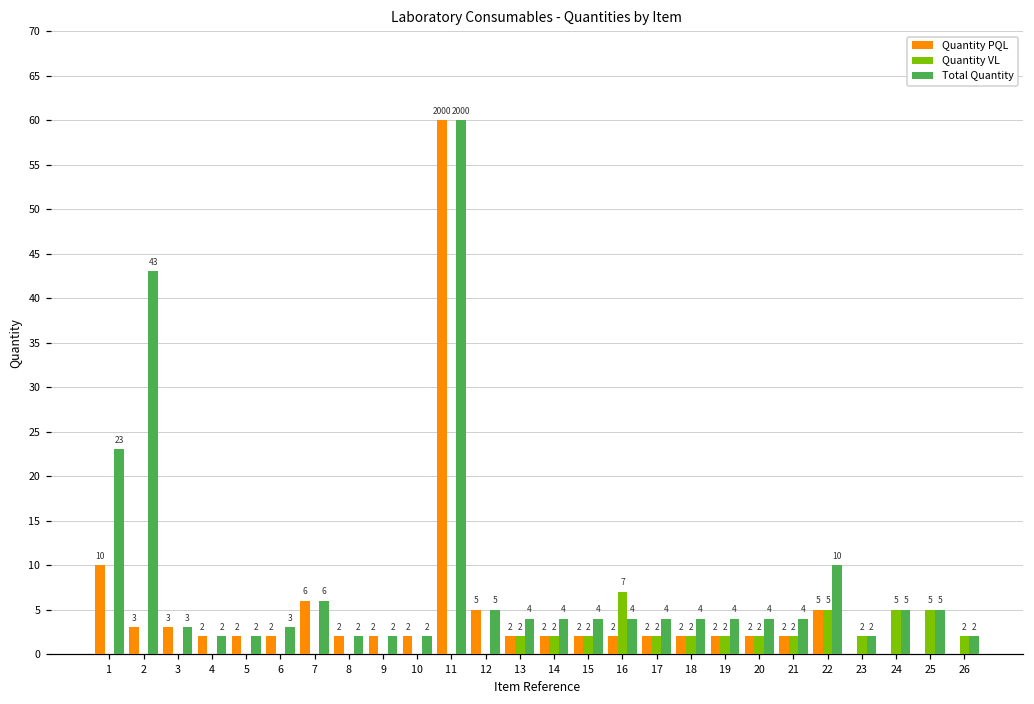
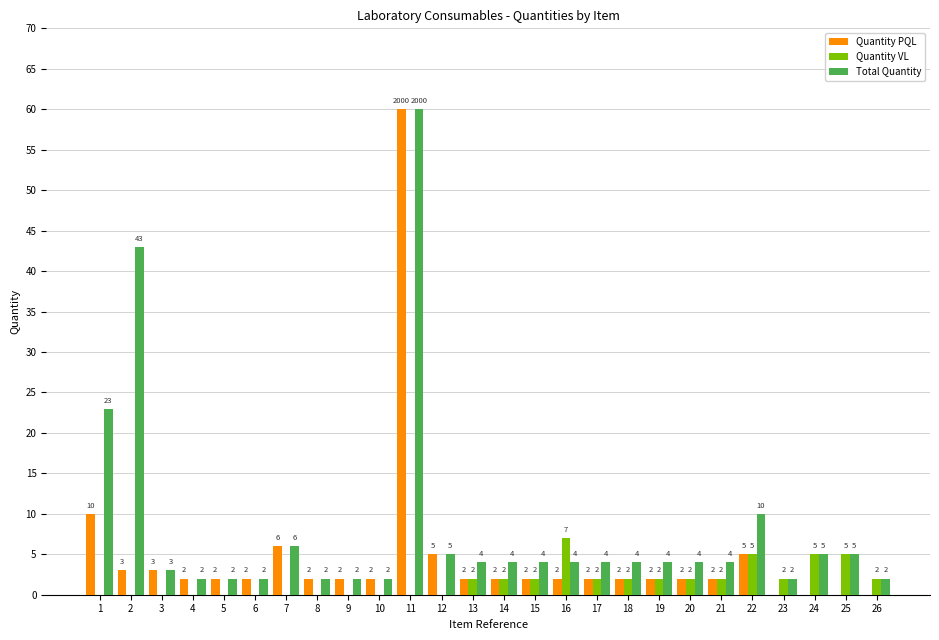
Total Quantity, 6: 3 -> 2
